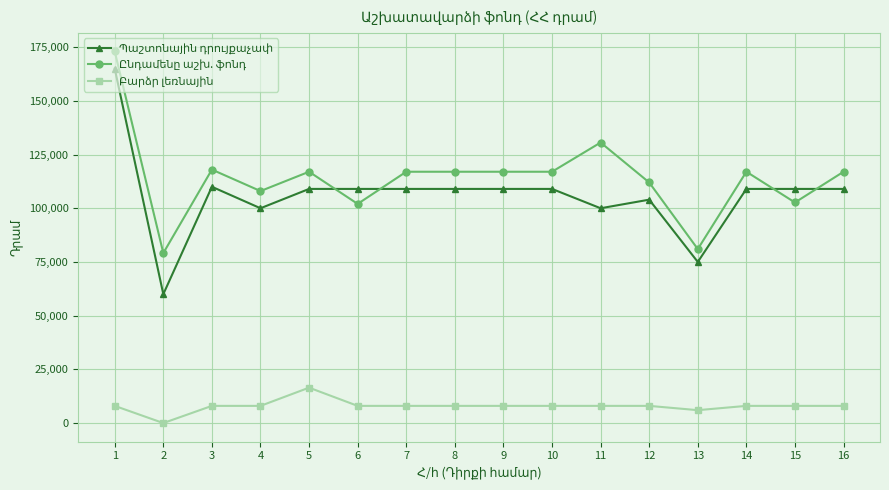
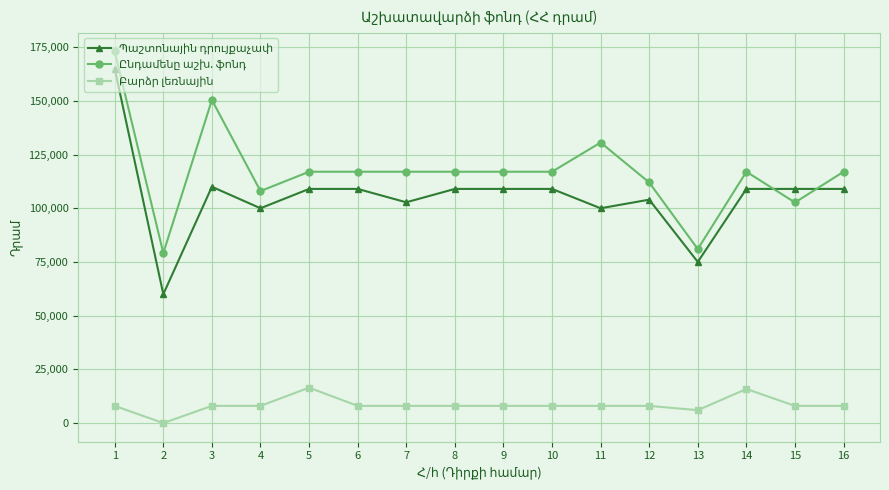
Ընդամենը աշխ. ֆոնդ, 3: 118,000 -> 150,000
Ընդամենը աշխ. ֆոնդ, 6: 102,000 -> 117,000
Պաշտոնային դրույքաչափ, 7: 109,000 -> 103,000
Բարձր լեռնային, 14: 8,000 -> 16,000
